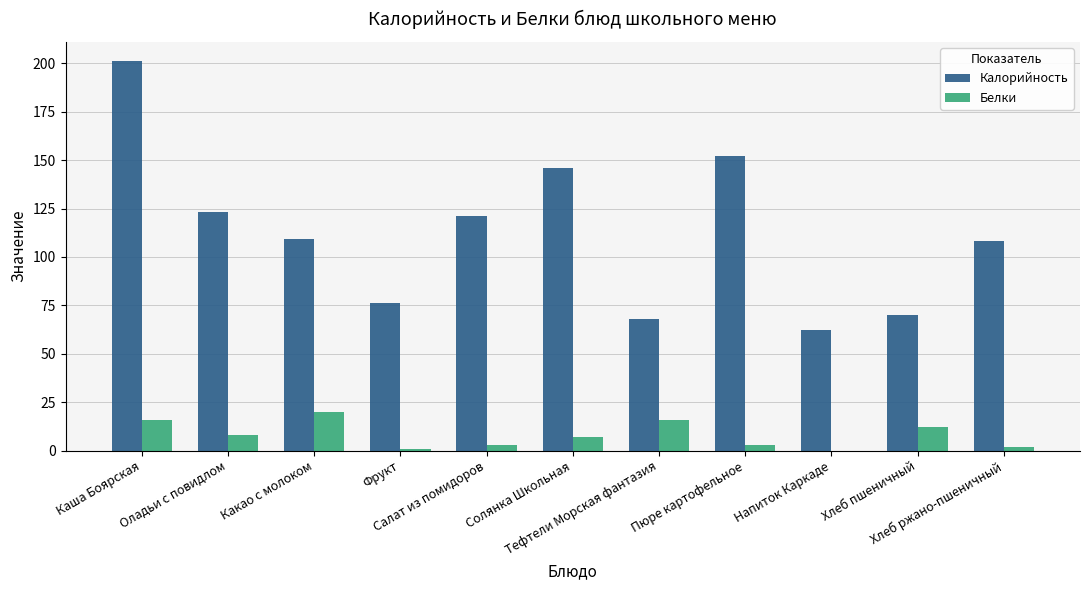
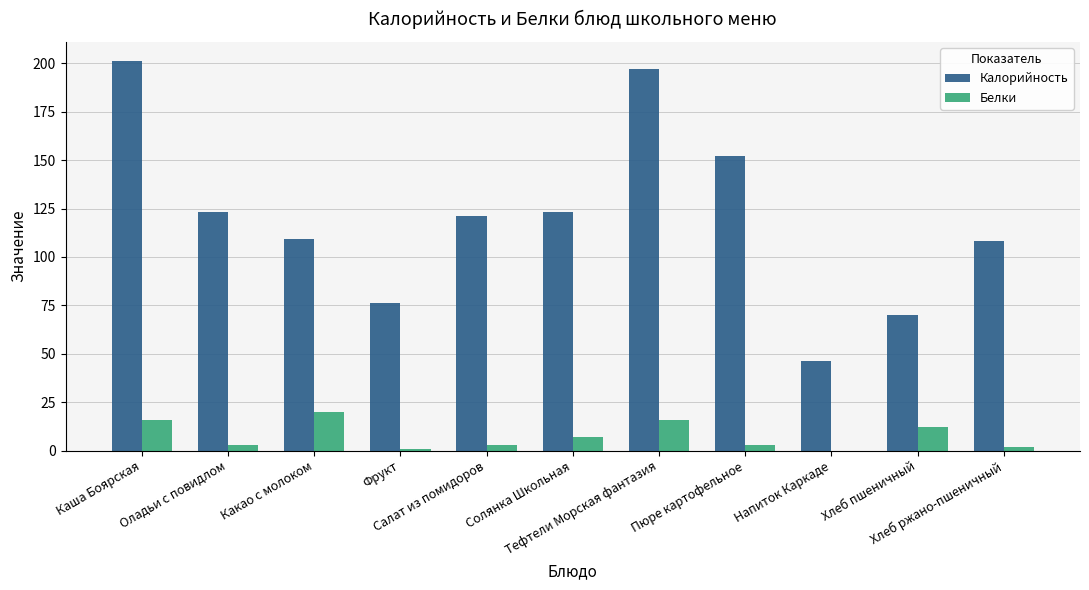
Белки, Оладьи с повидлом: 8 -> 3
Калорийность, Солянка Школьная: 146 -> 123
Калорийность, Тефтели Морская фантазия: 68 -> 197
Калорийность, Напиток Каркаде: 62 -> 46
